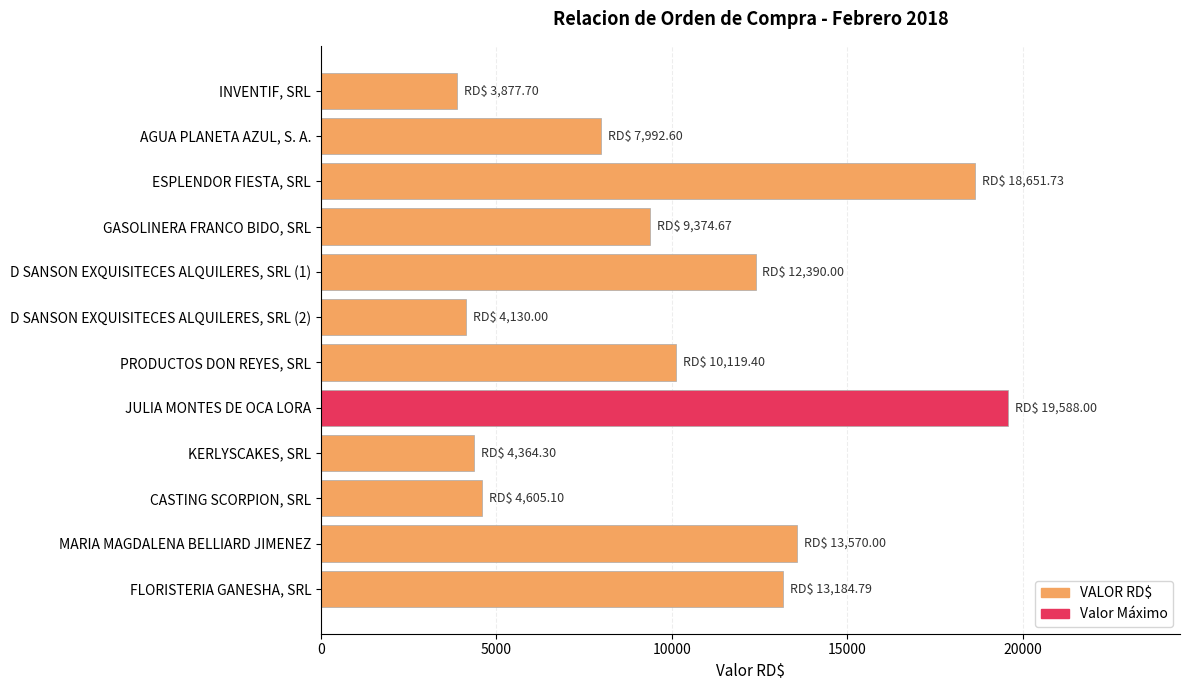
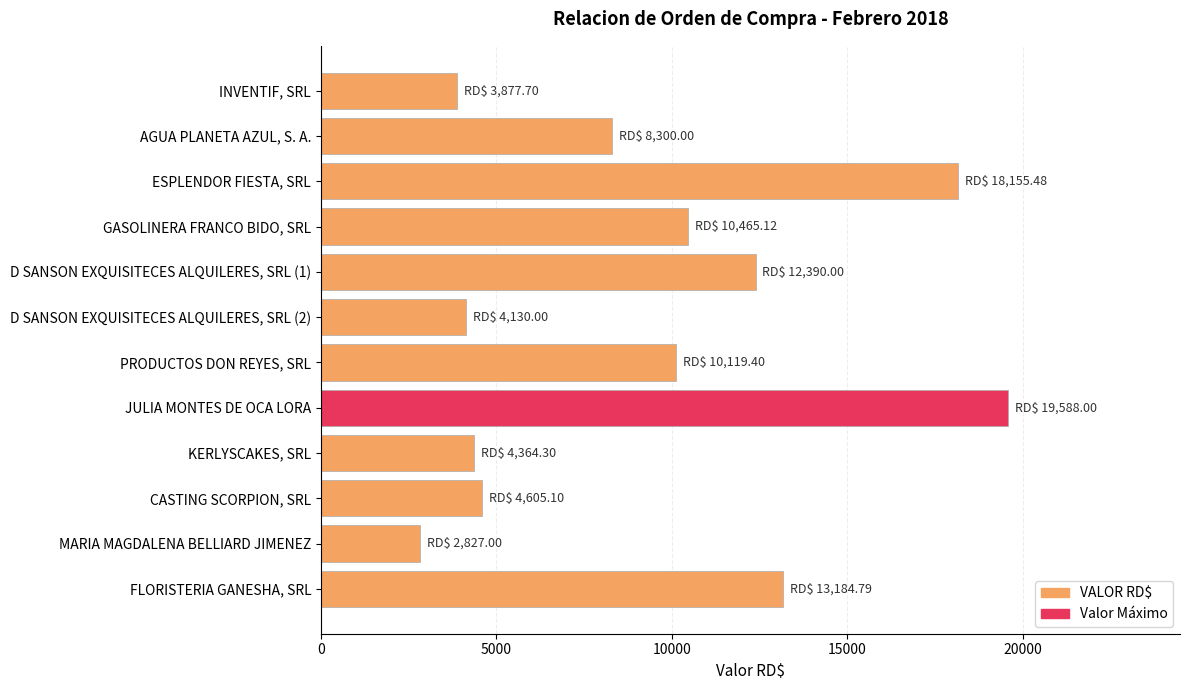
AGUA PLANETA AZUL, S. A.: 7,992.60 -> 8,300.00
ESPLENDOR FIESTA, SRL: 18,651.73 -> 18,155.48
GASOLINERA FRANCO BIDO, SRL: 9,374.67 -> 10,465.12
MARIA MAGDALENA BELLIARD JIMENEZ: 13,570.00 -> 2,827.00
